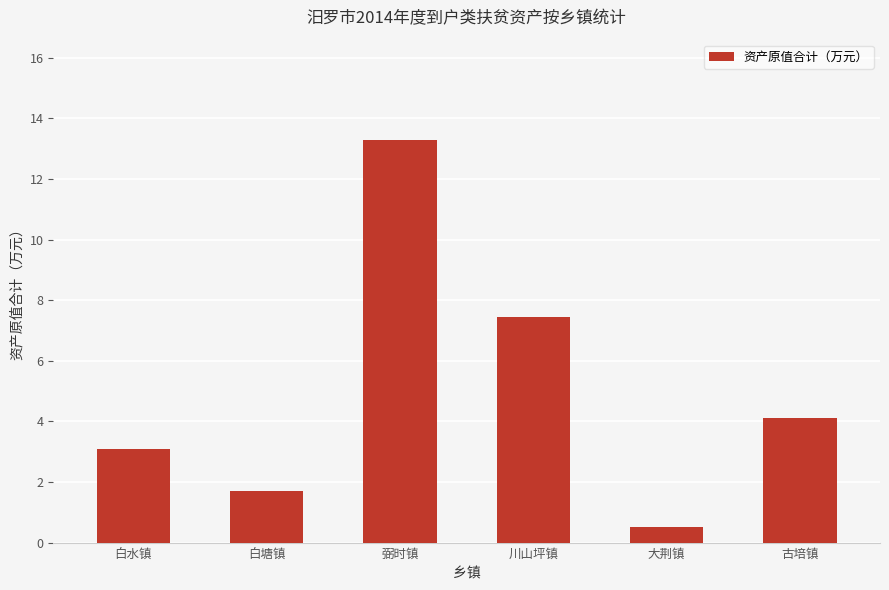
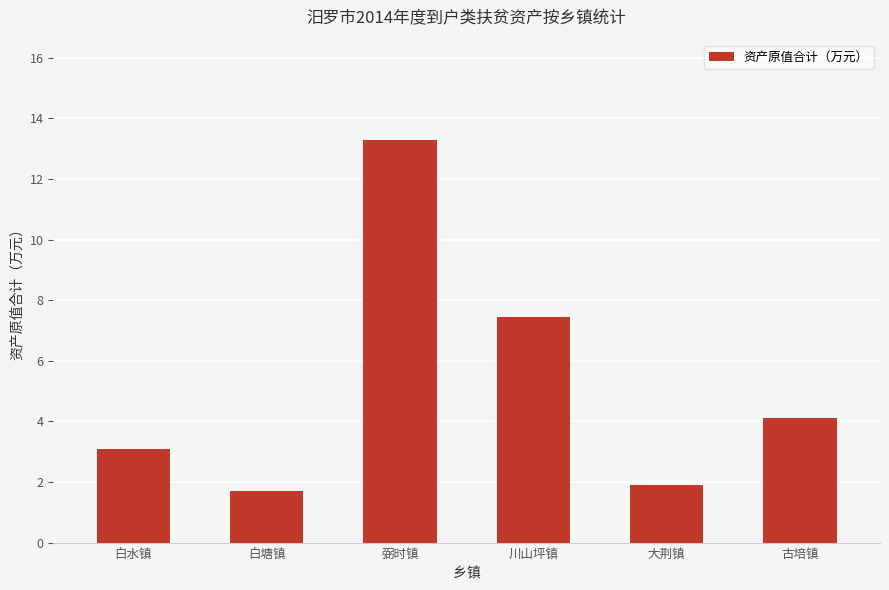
大荆镇: 0.5 -> 1.9
